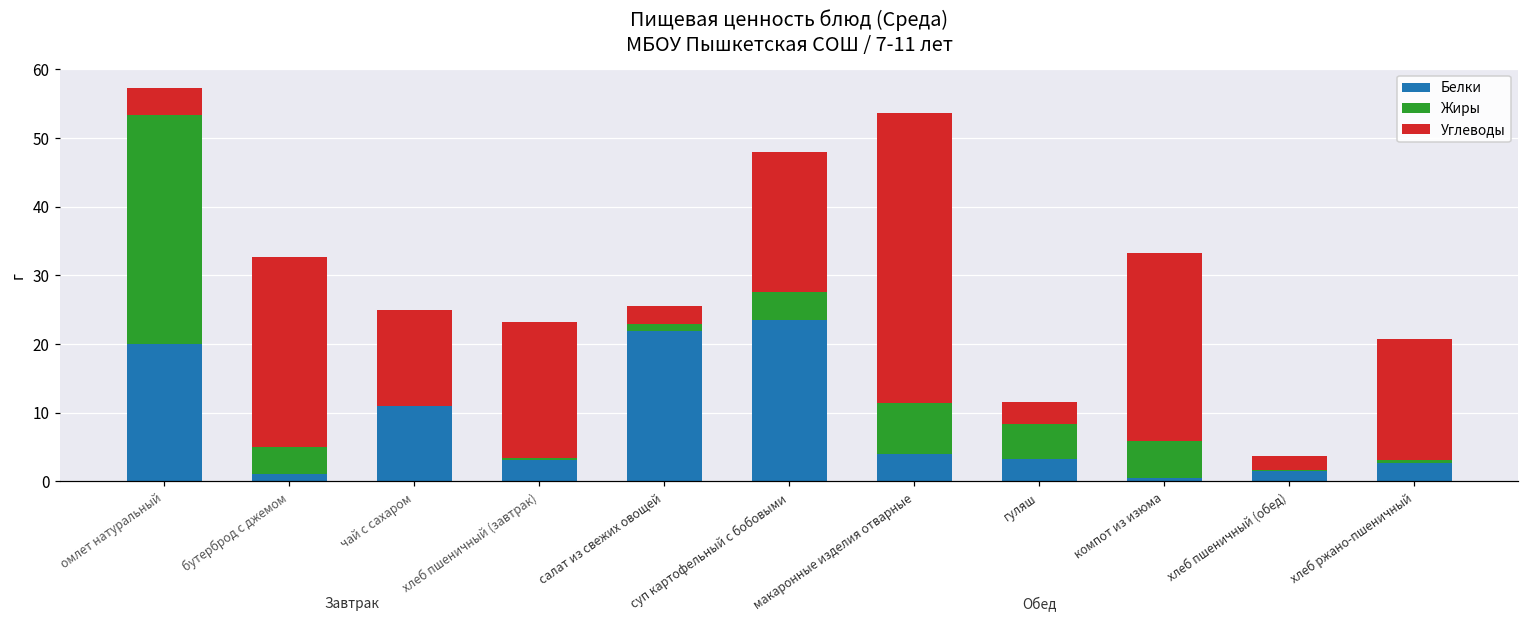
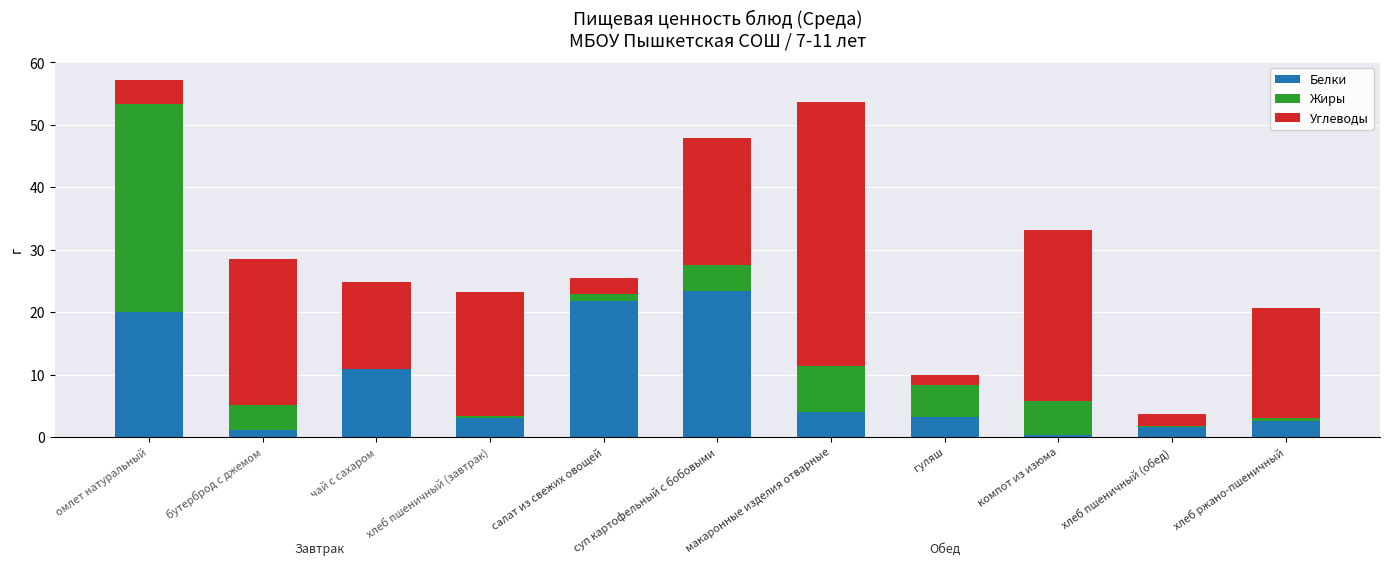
Углеводы, бутерброд с джемом: 28 -> 23
Углеводы, гуляш: 3 -> 2
